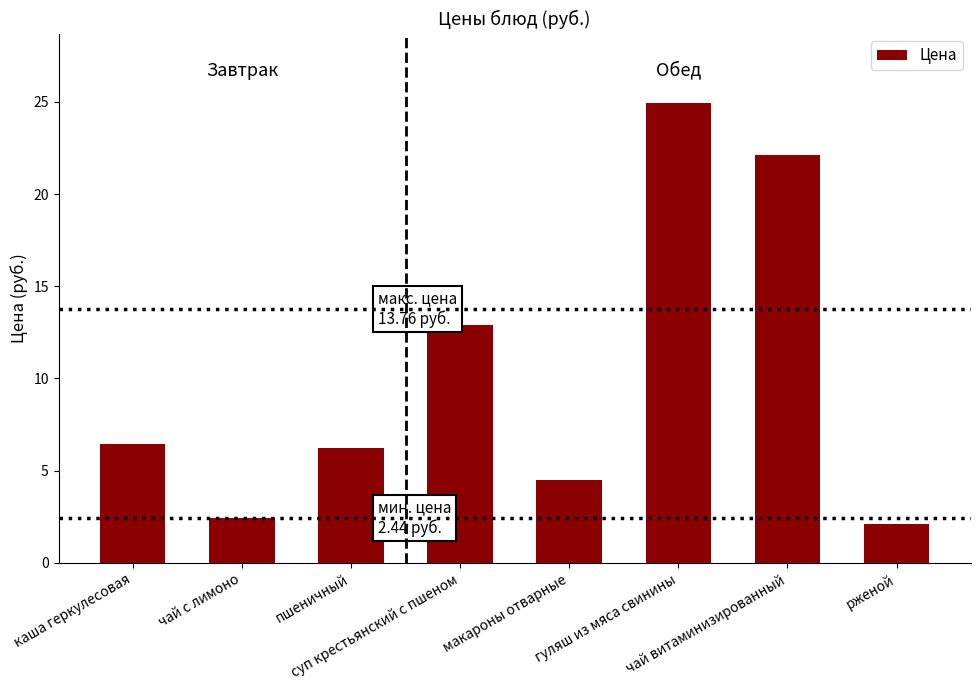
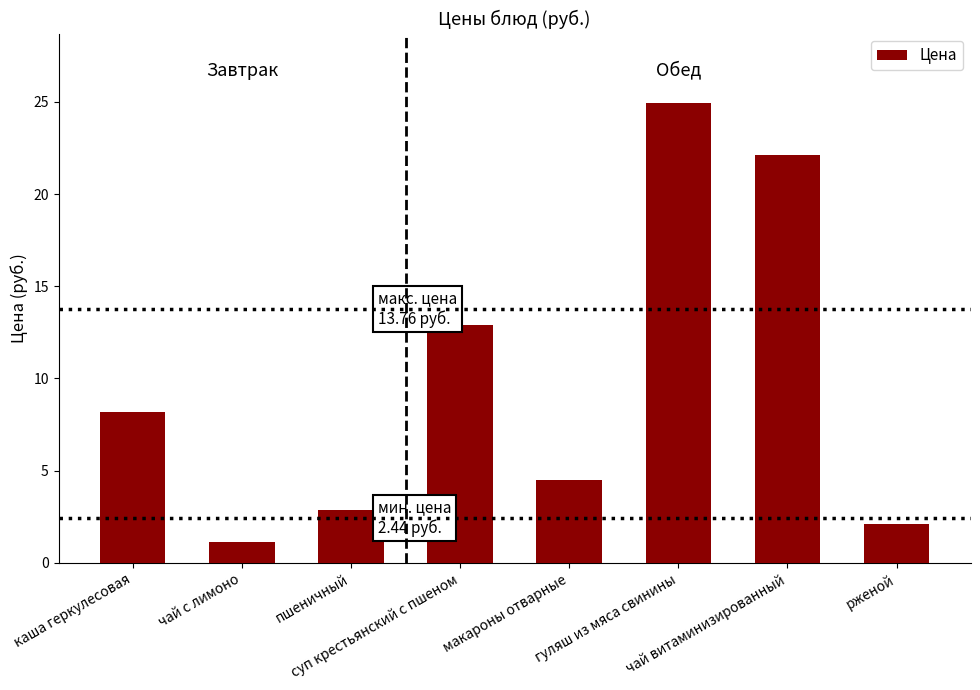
каша геркулесовая: 6.5 -> 8.2
чай с лимоно: 2.4 -> 1.1
пшеничный: 6.2 -> 2.9
